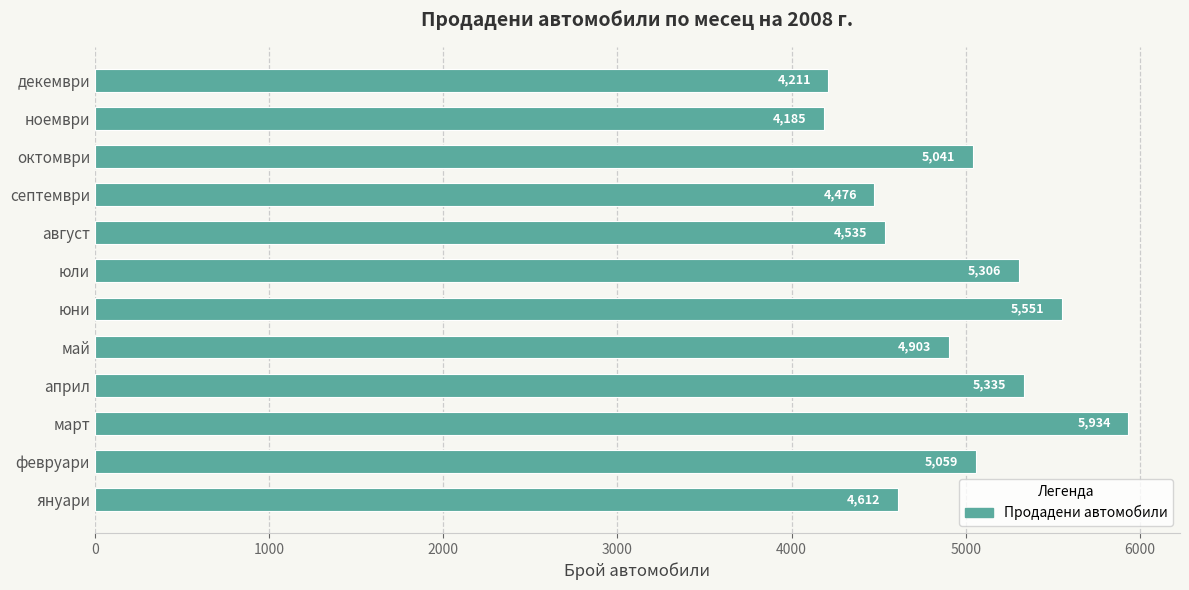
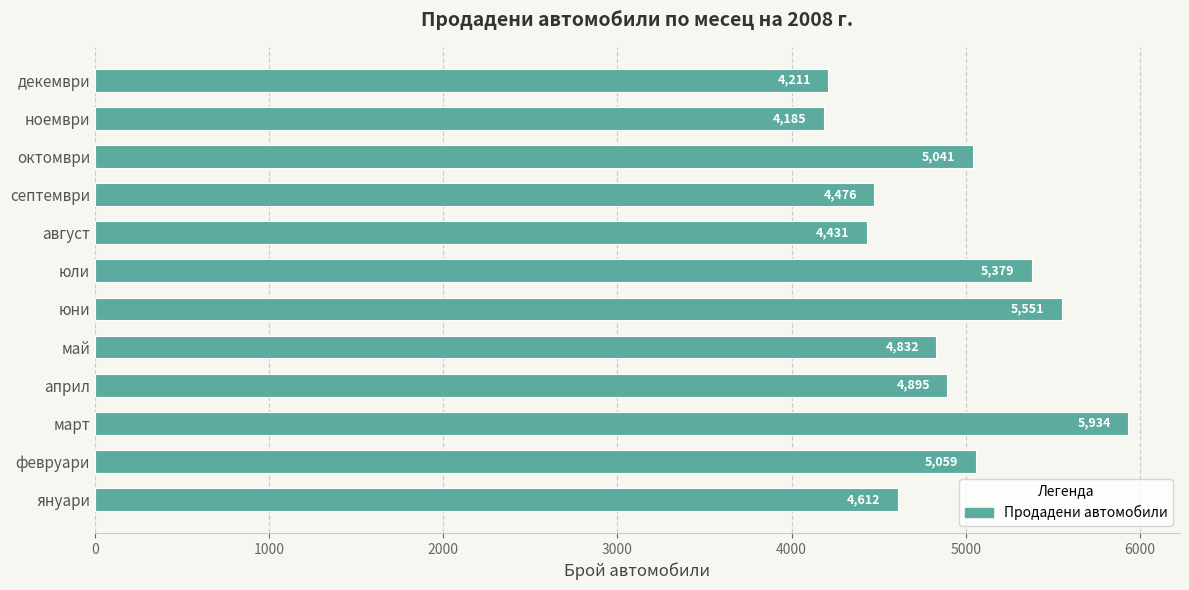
август: 4,535 -> 4,431
юли: 5,306 -> 5,379
май: 4,903 -> 4,832
април: 5,335 -> 4,895
